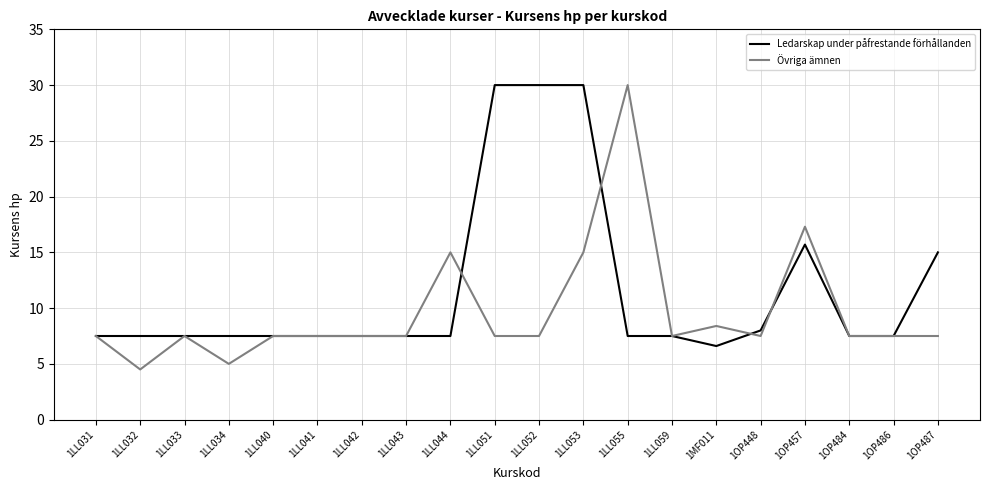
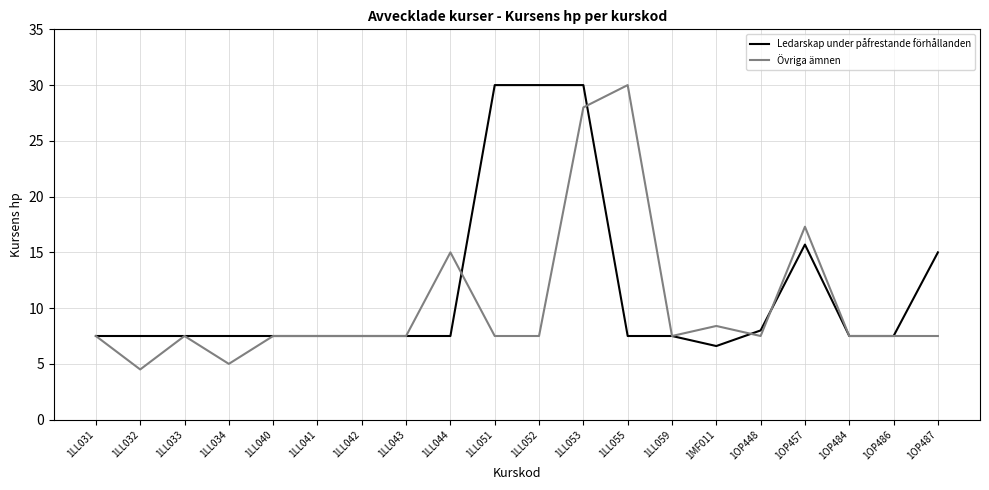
Övriga ämnen, 1LL053: 15 -> 28
